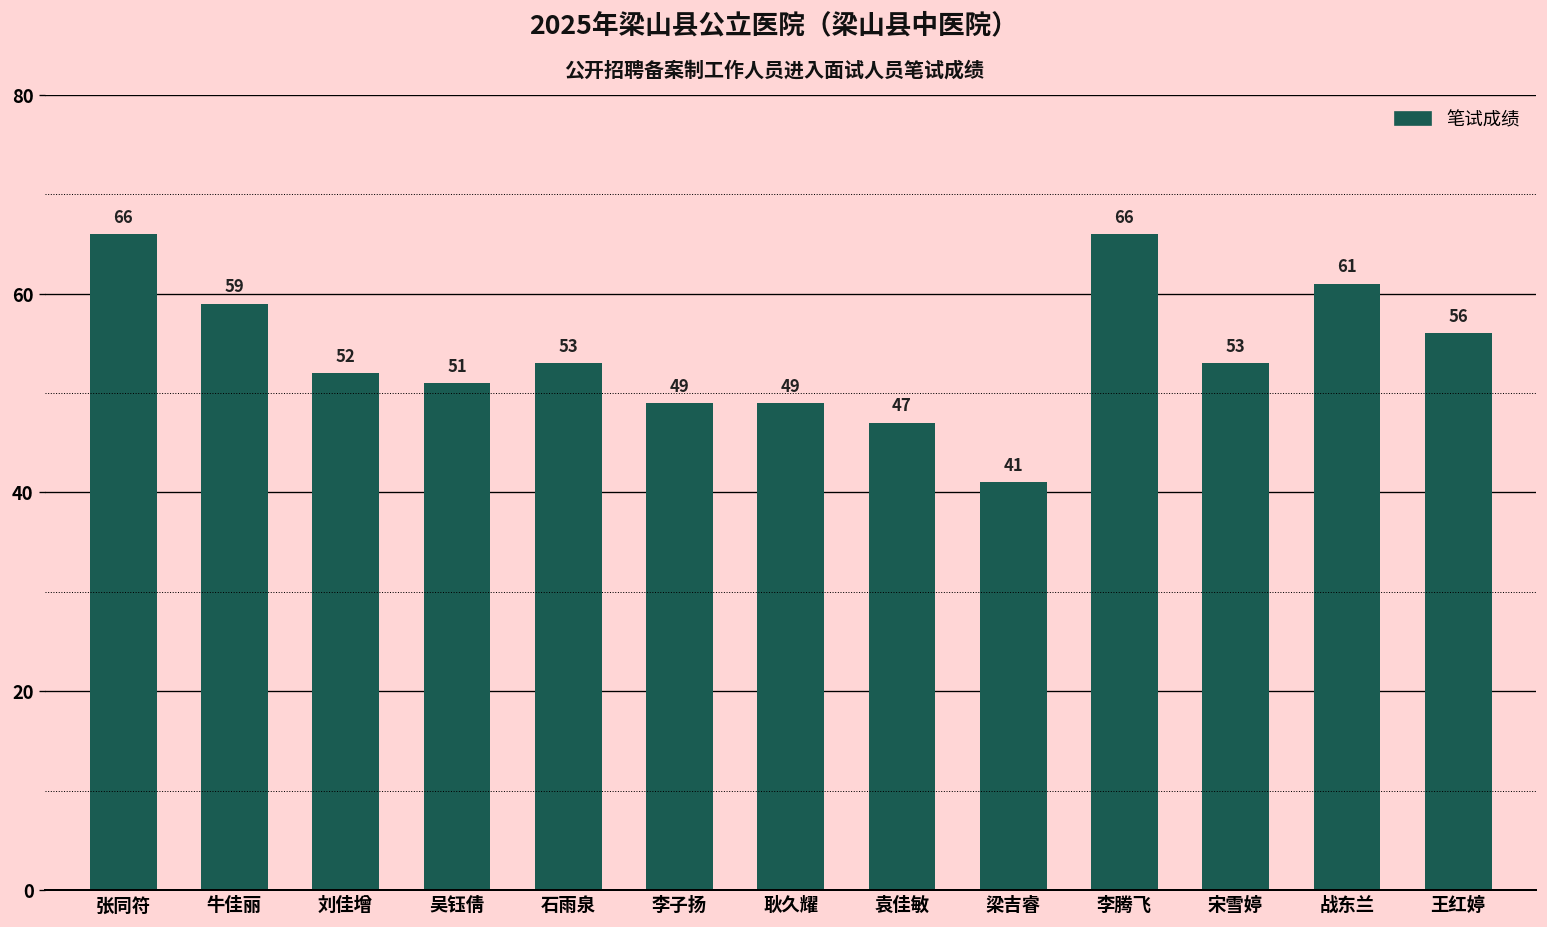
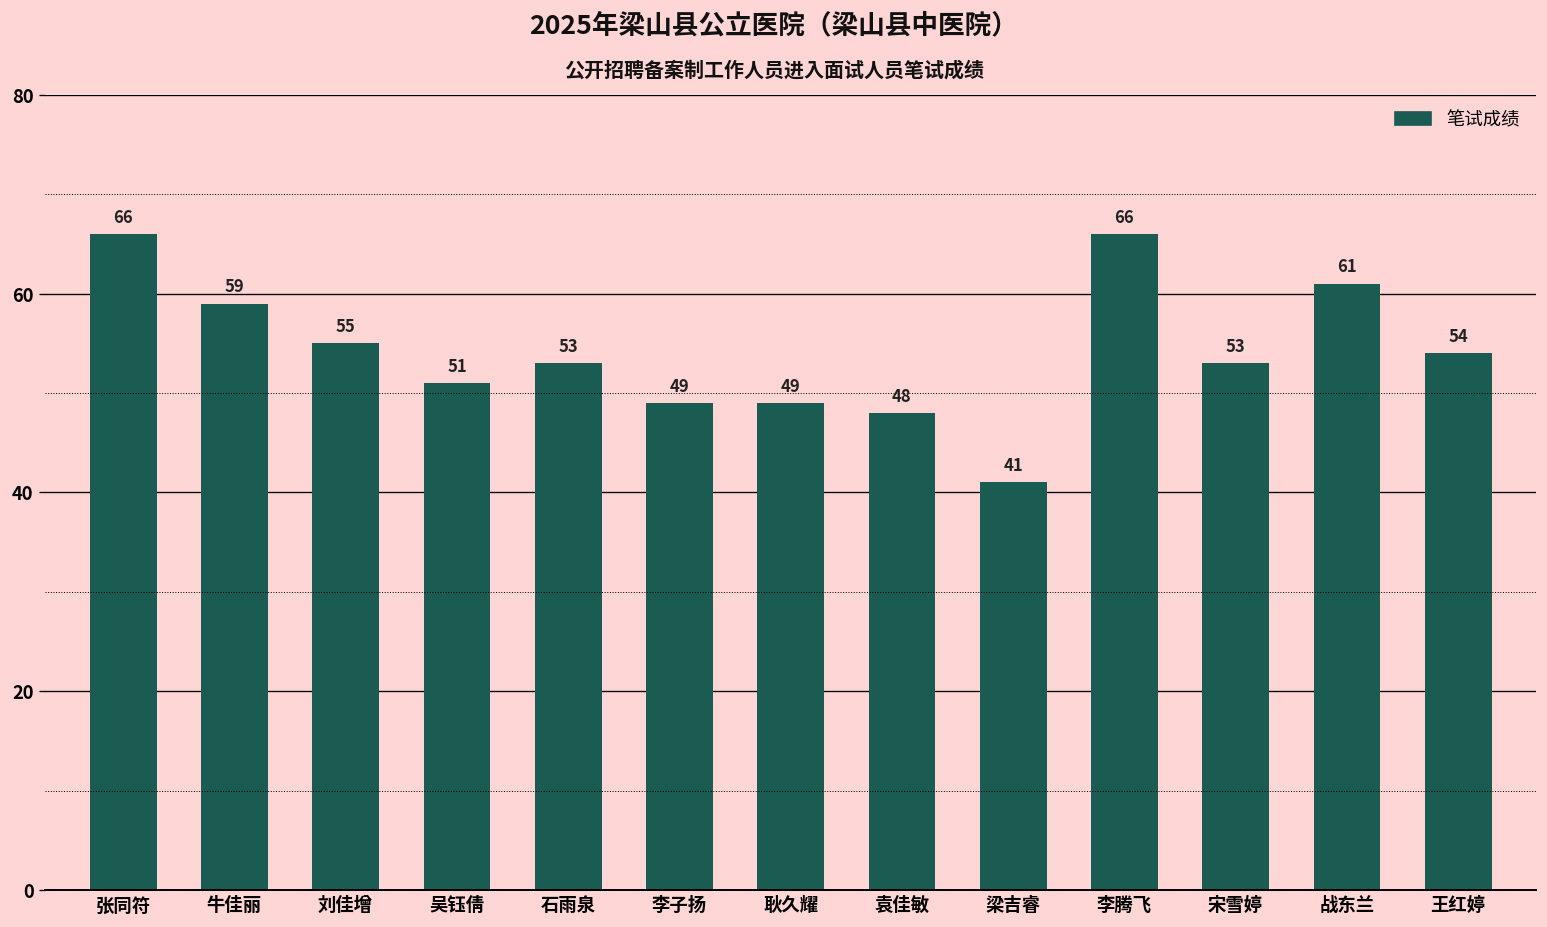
刘佳增: 52 -> 55
袁佳敏: 47 -> 48
王红婷: 56 -> 54
